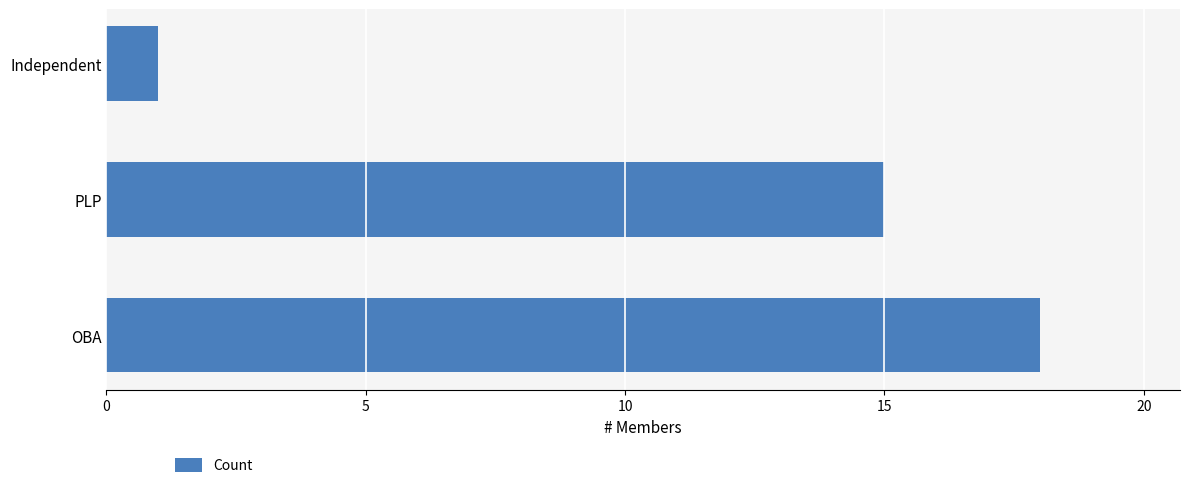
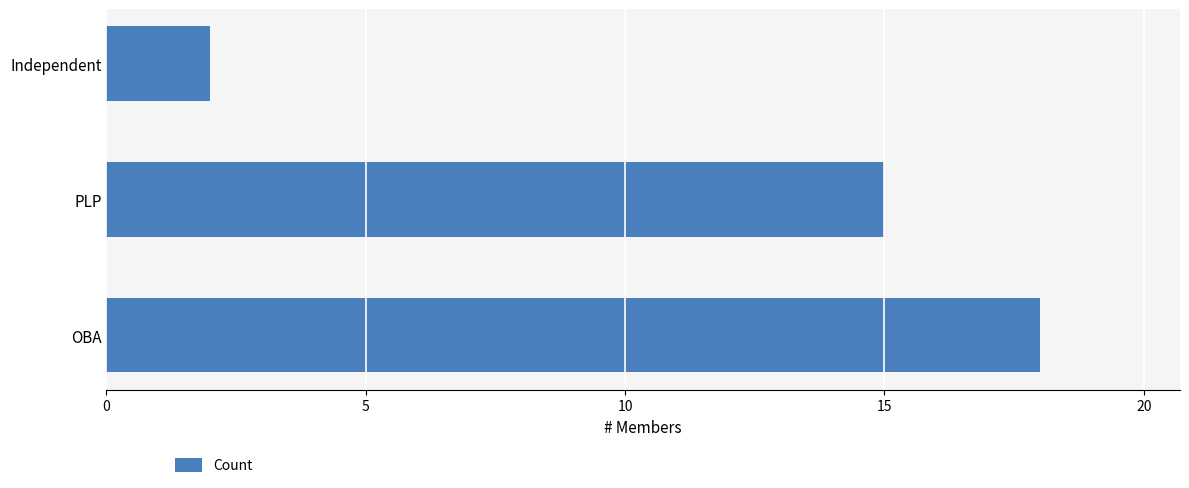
Independent: 1 -> 2
